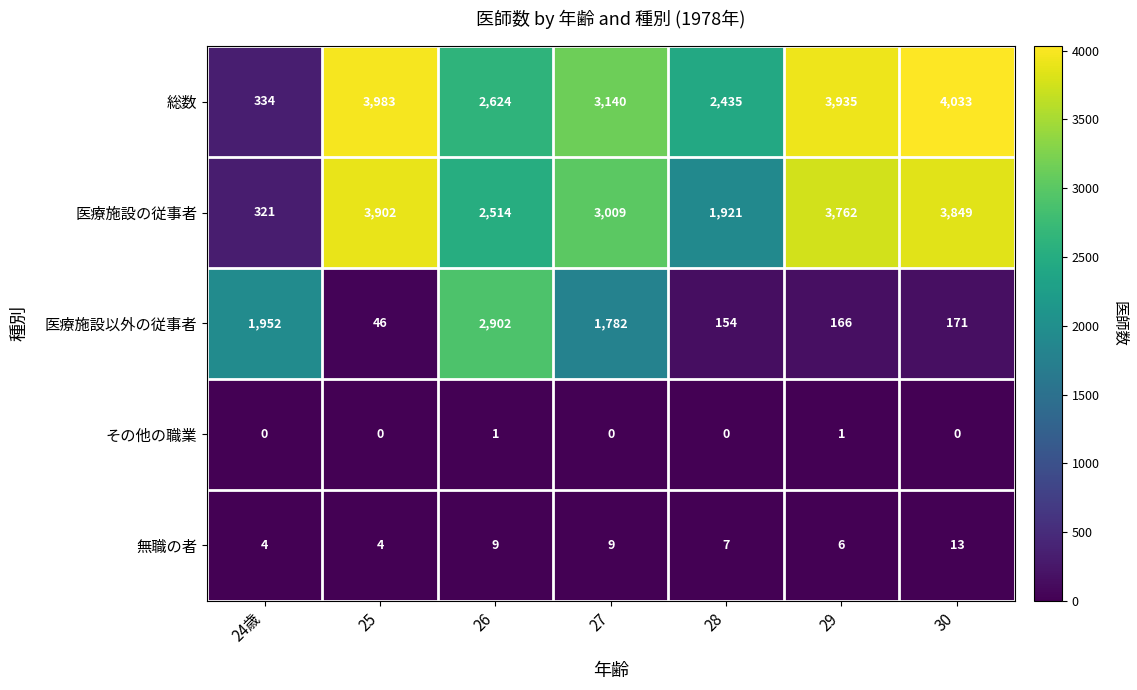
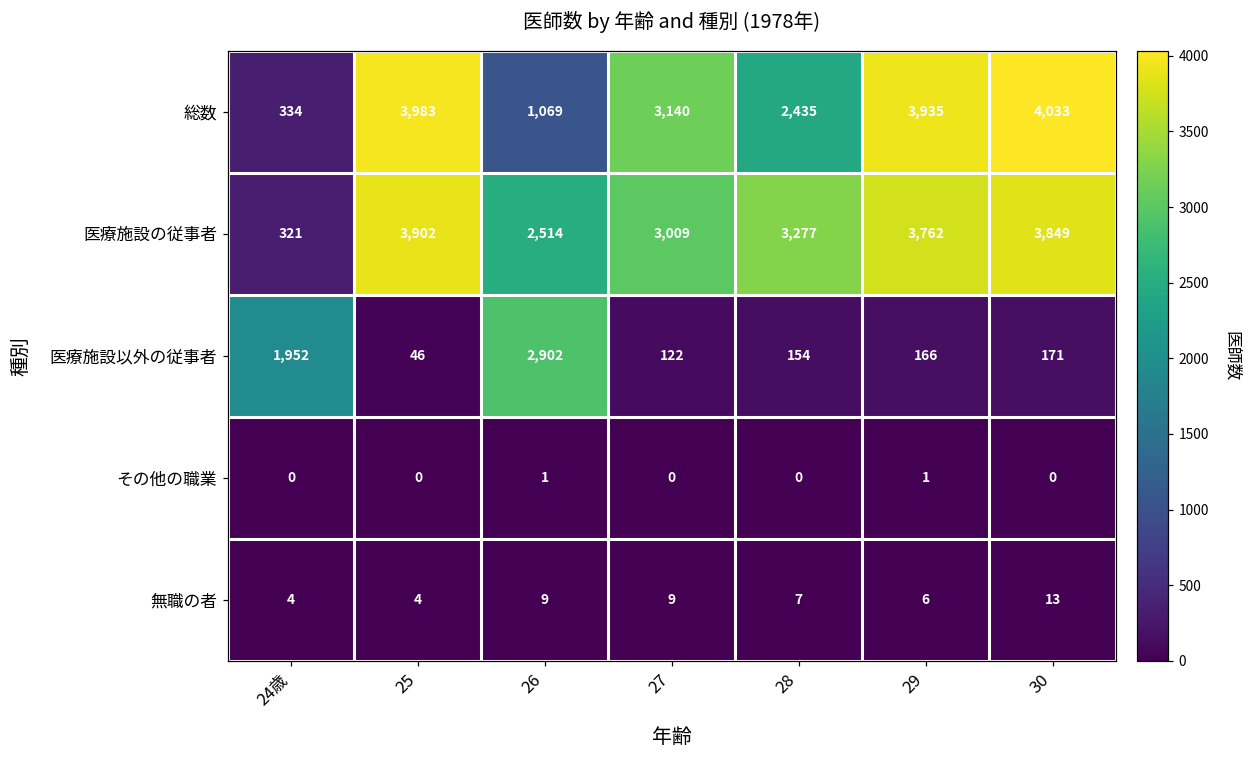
総数, 26: 2,624 -> 1,069
医療施設の従事者, 28: 1,921 -> 3,277
医療施設以外の従事者, 27: 1,782 -> 122
